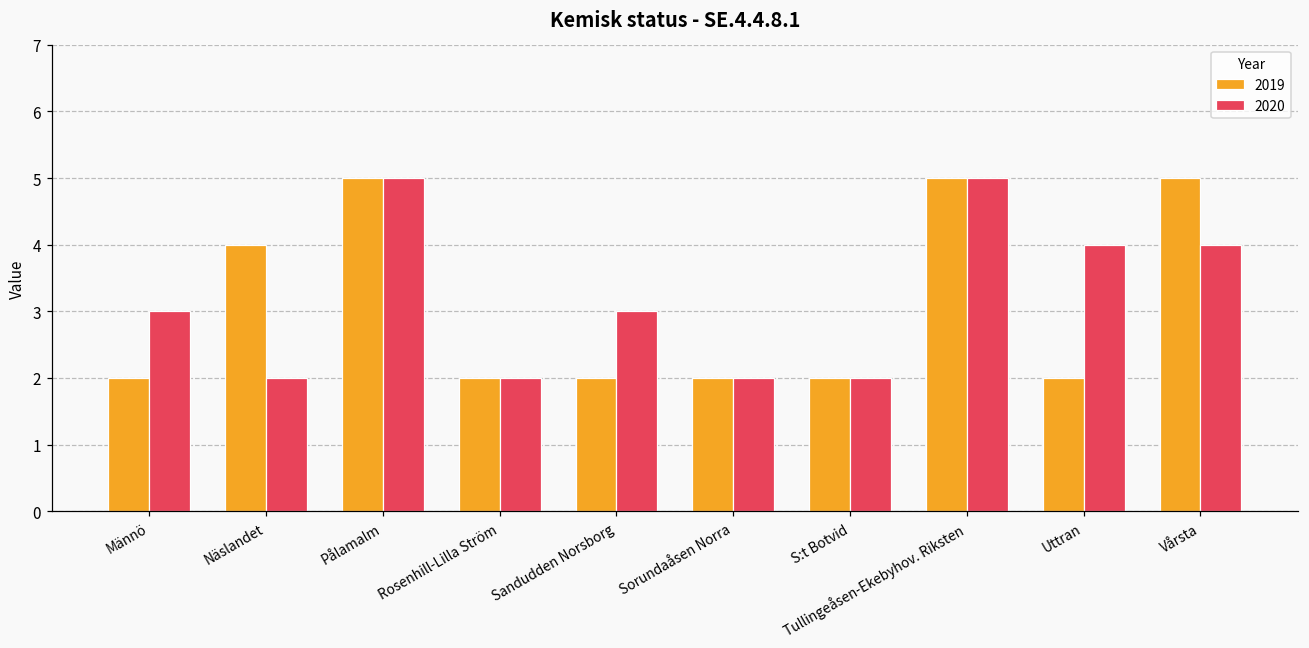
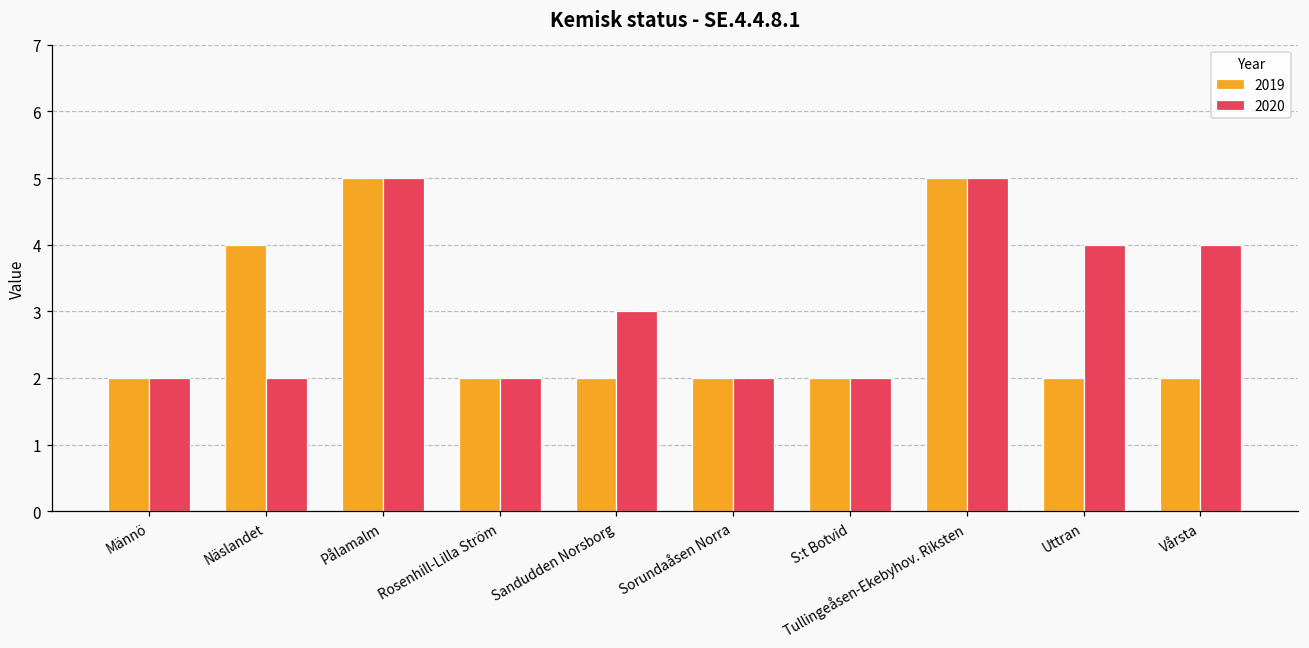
2020, Männö: 3 -> 2
2019, Vårsta: 5 -> 2
